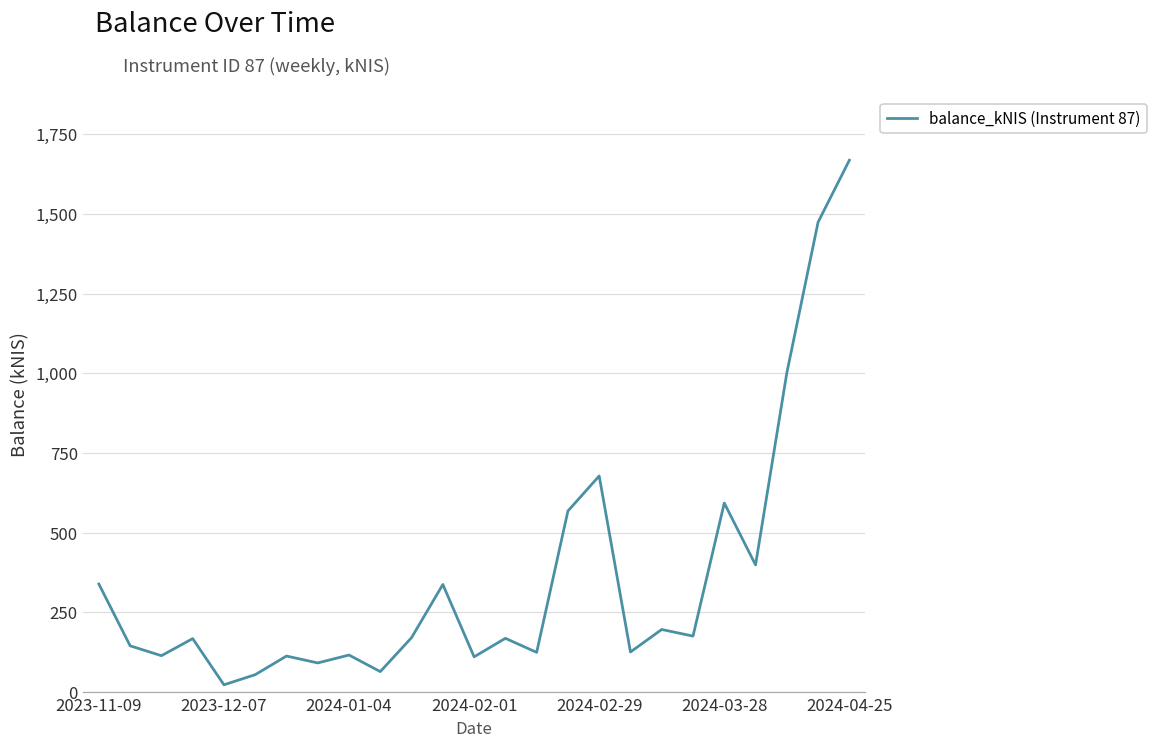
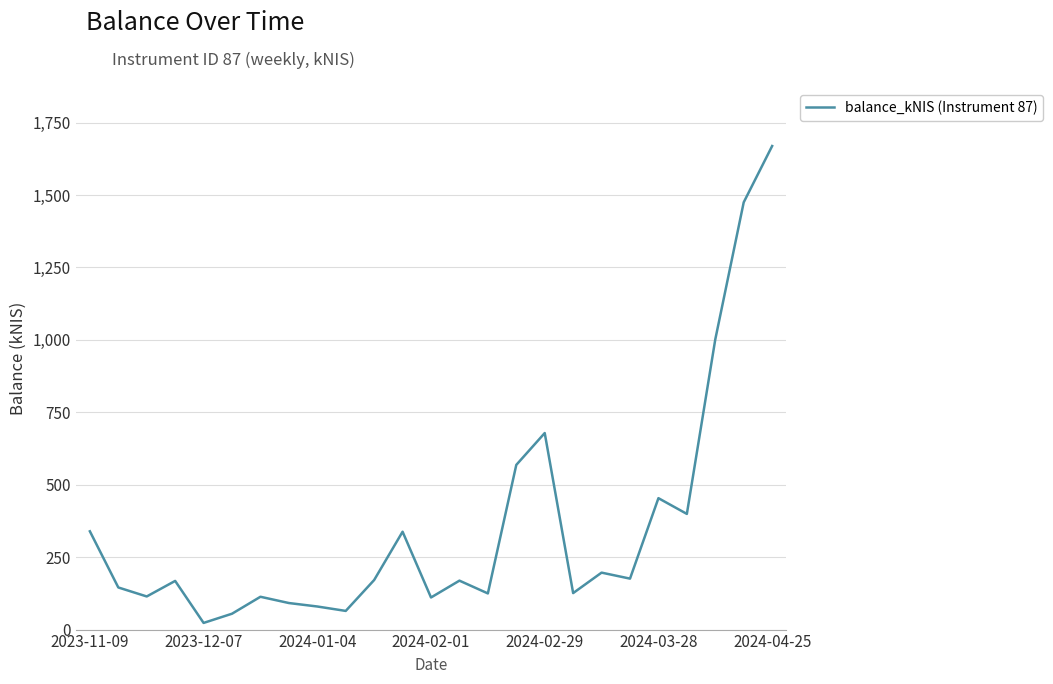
2024-01-04: 120 -> 80
2024-03-28: 590 -> 450
